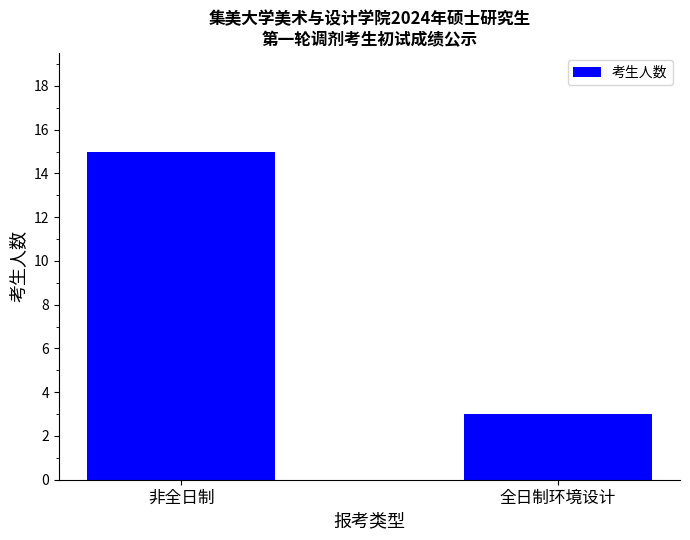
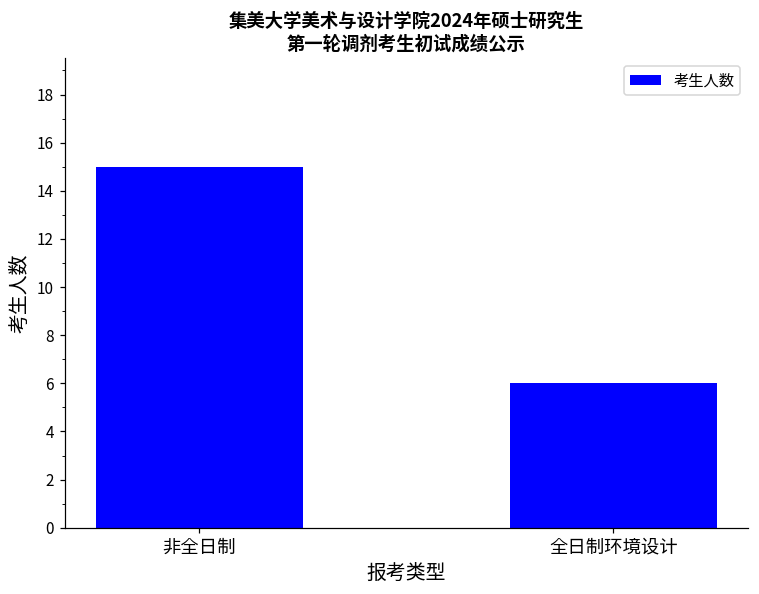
全日制环境设计: 3 -> 6
